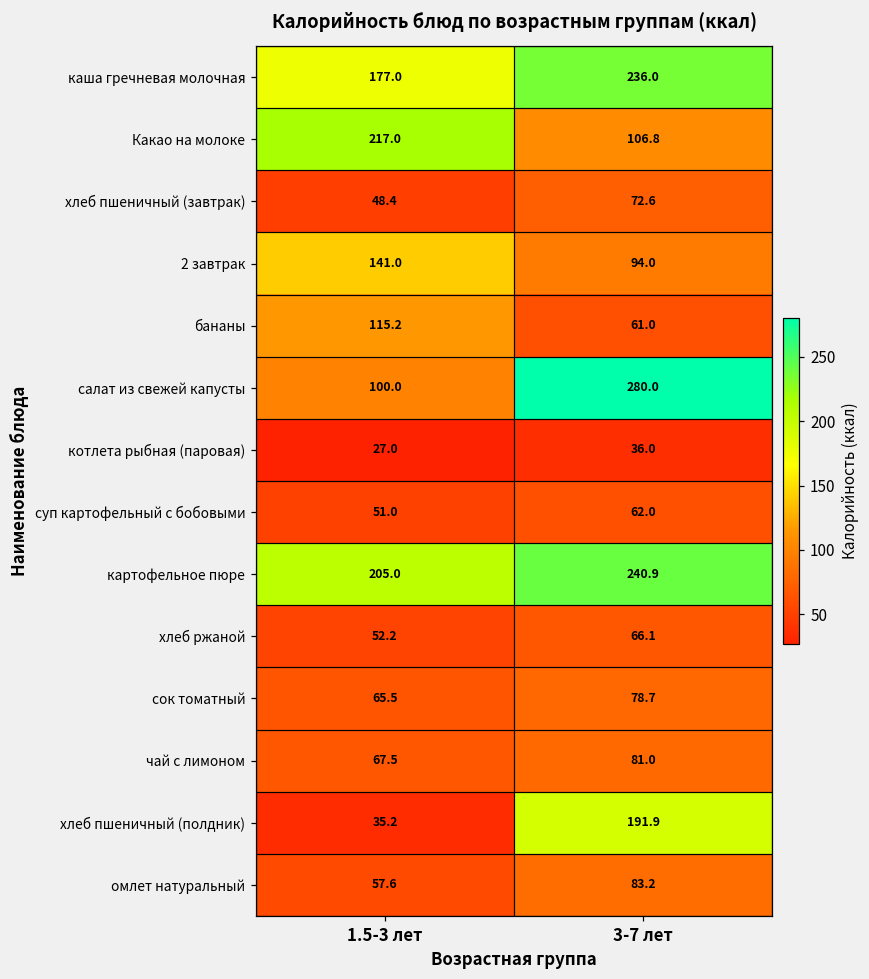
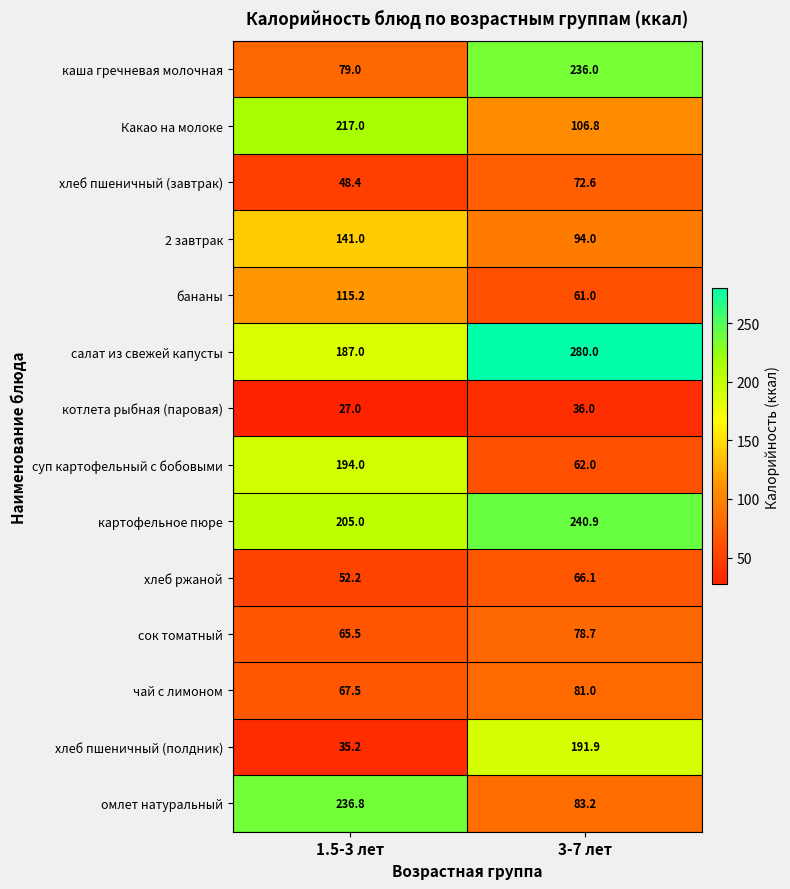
каша гречневая молочная, 1.5-3 лет: 177.0 -> 79.0
салат из свежей капусты, 1.5-3 лет: 100.0 -> 187.0
суп картофельный с бобовыми, 1.5-3 лет: 51.0 -> 194.0
омлет натуральный, 1.5-3 лет: 57.6 -> 236.8
